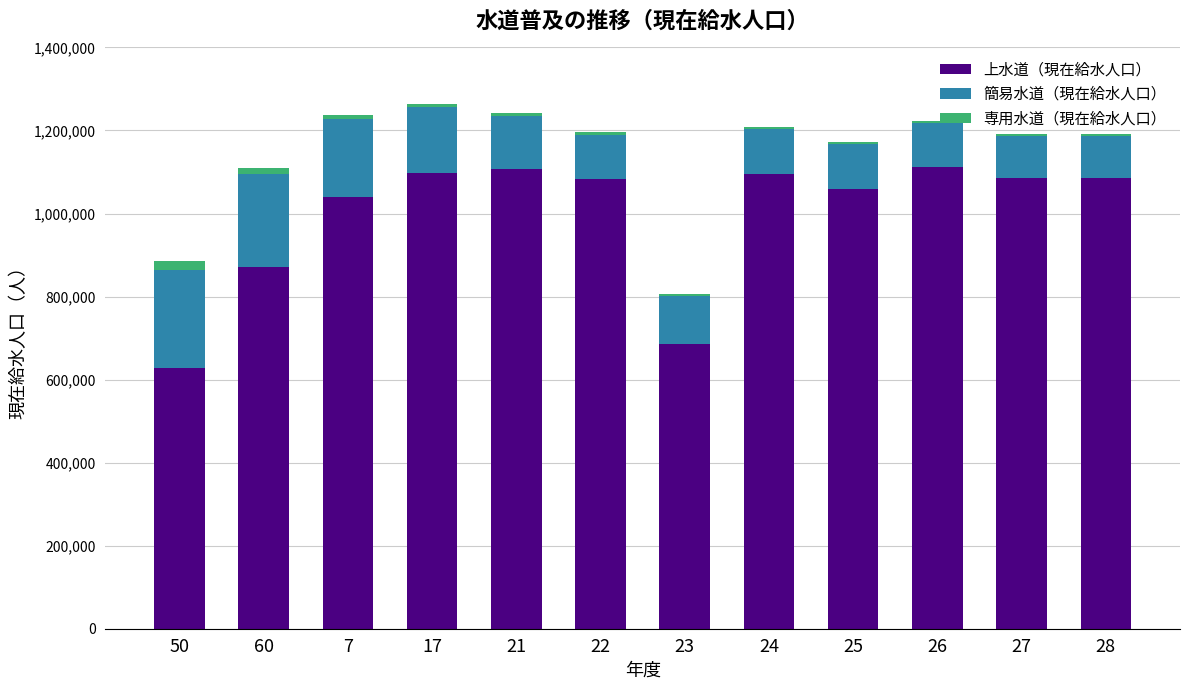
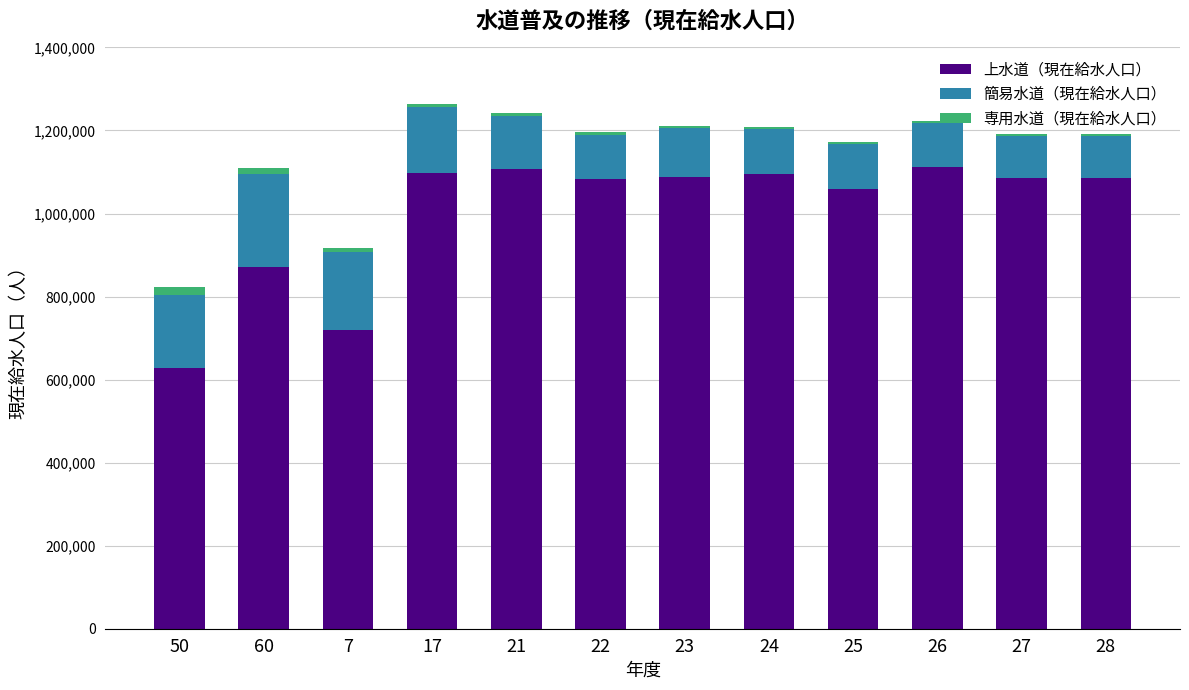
簡易水道（現在給水人口）, 50: 240,000 -> 180,000
上水道（現在給水人口）, 7: 1,040,000 -> 720,000
上水道（現在給水人口）, 23: 680,000 -> 1,090,000
